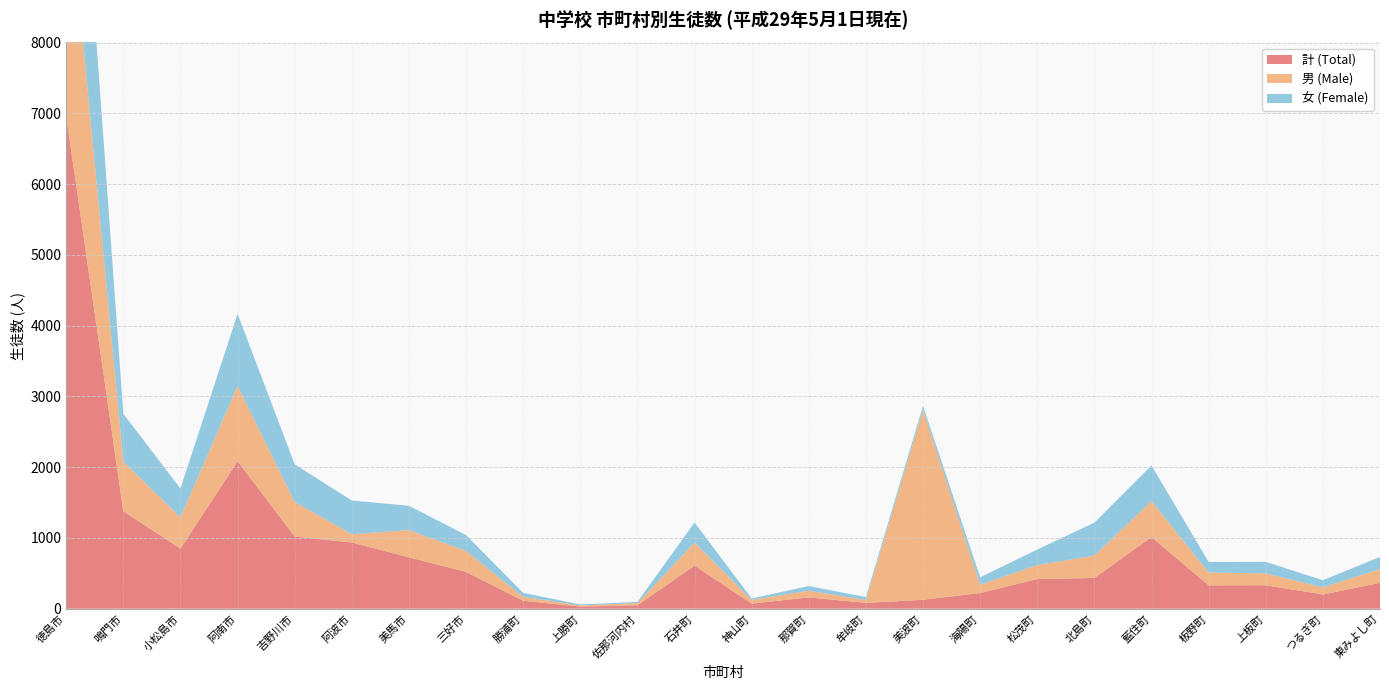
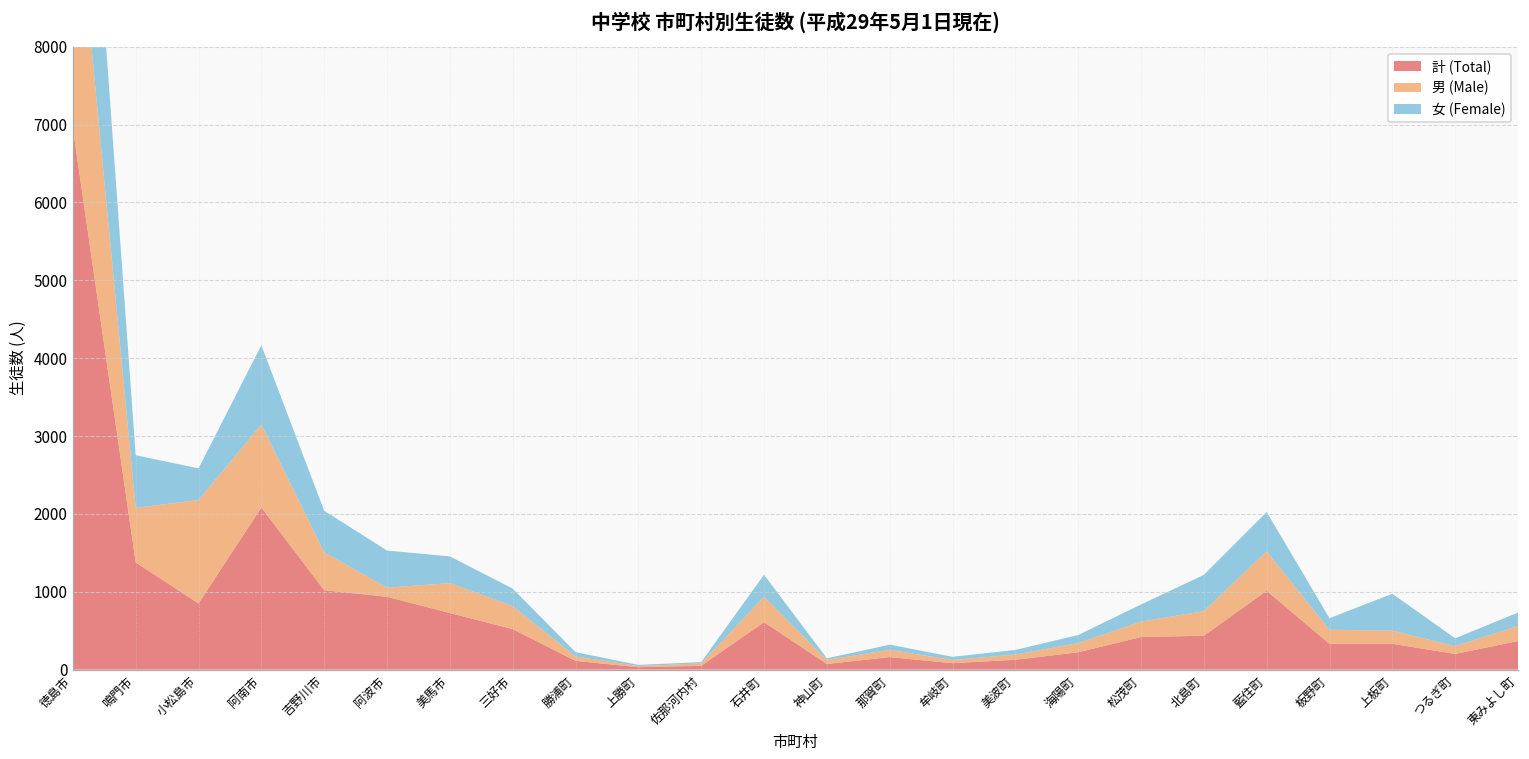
男 (Male), 小松島市: 400 -> 1300
男 (Male), 美波町: 2700 -> 100
女 (Female), 上板町: 200 -> 500
